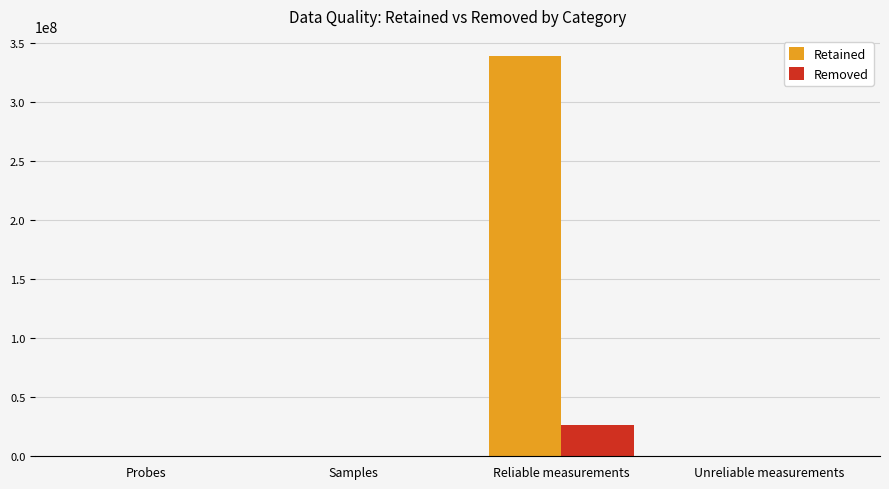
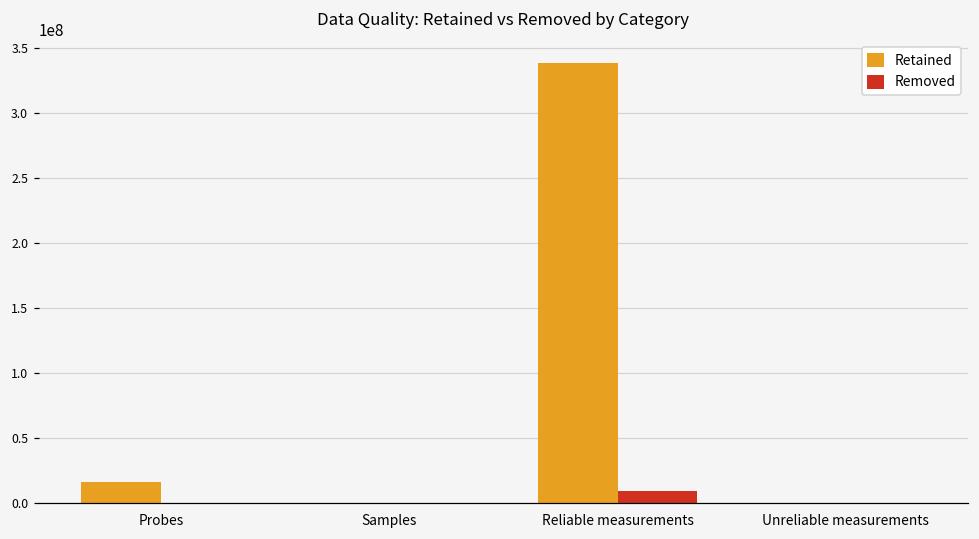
Retained, Probes: 0 -> 16000000
Removed, Reliable measurements: 27000000 -> 9000000
